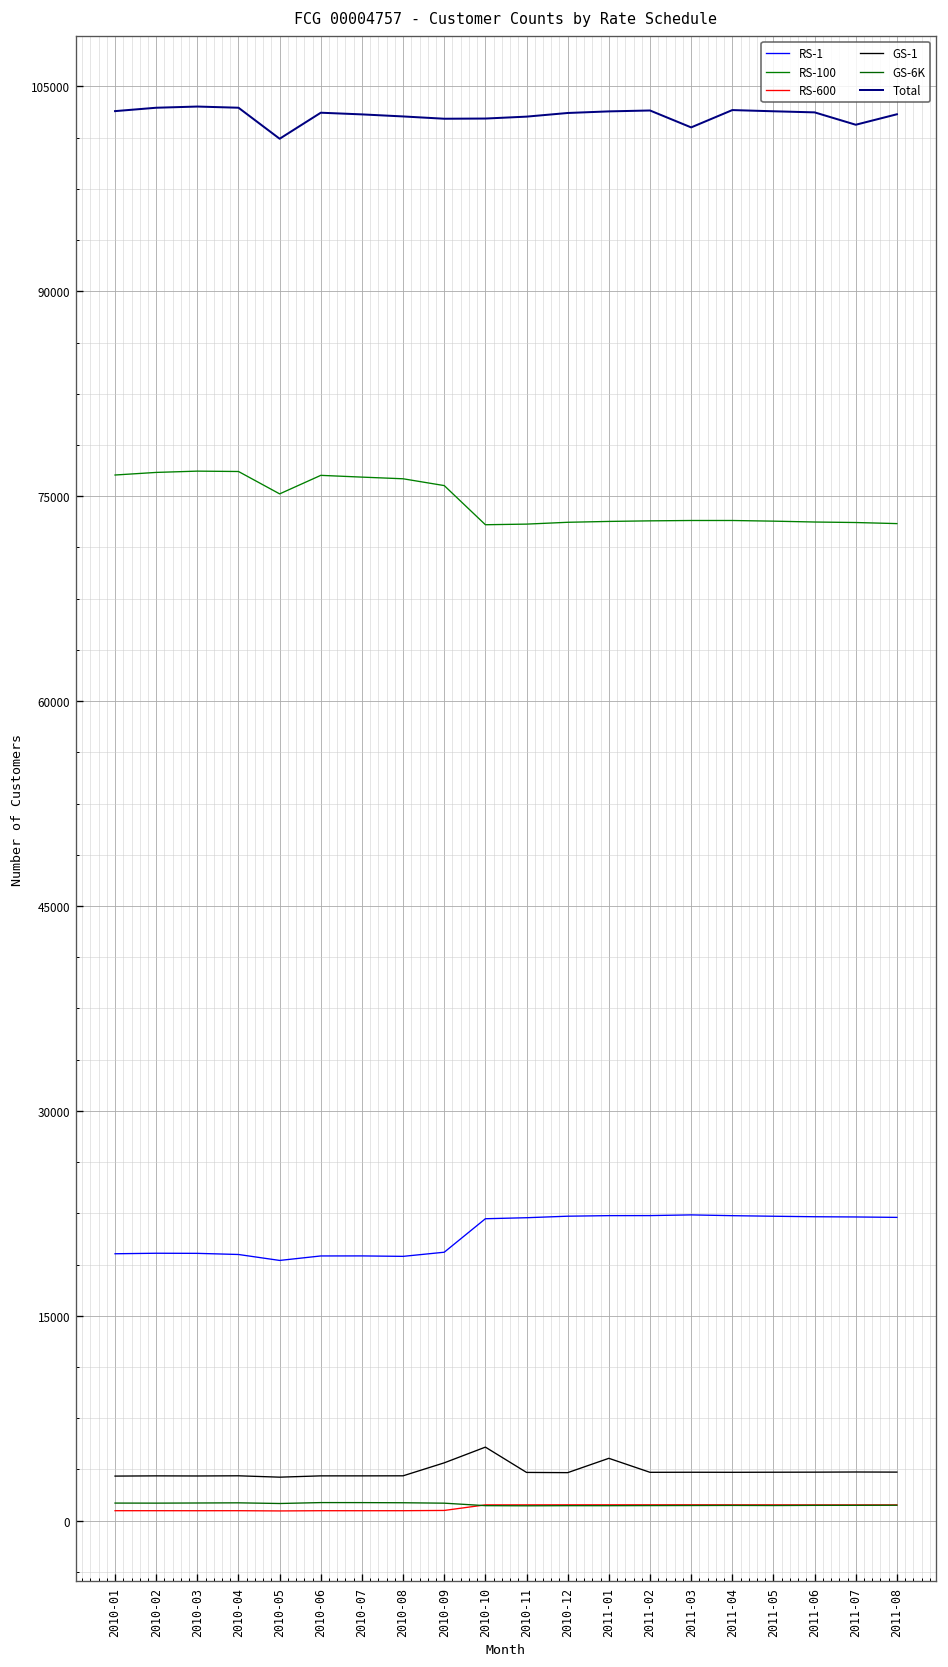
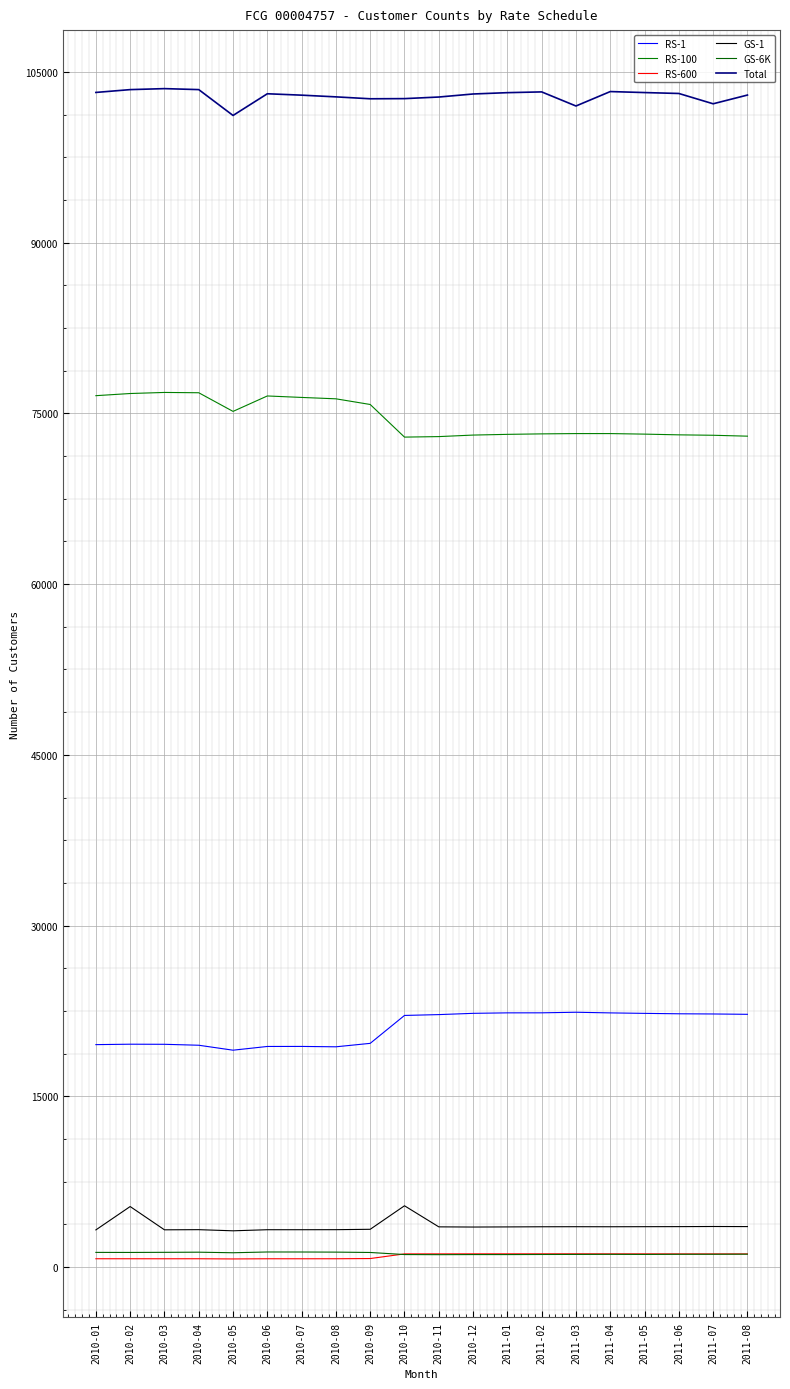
GS-1, 2010-02: 3300 -> 5300
GS-1, 2010-09: 4200 -> 3300
GS-1, 2011-01: 4600 -> 3500
